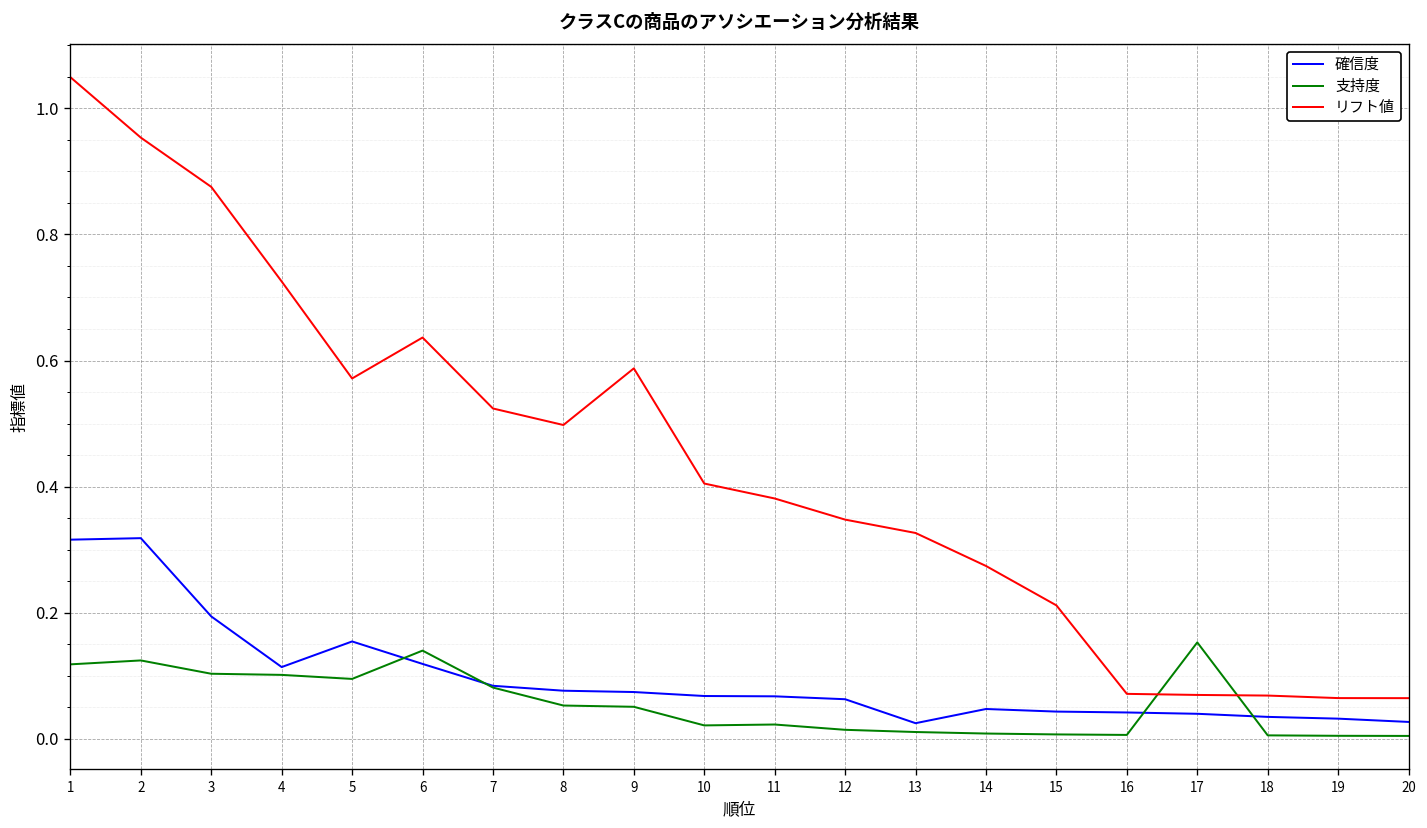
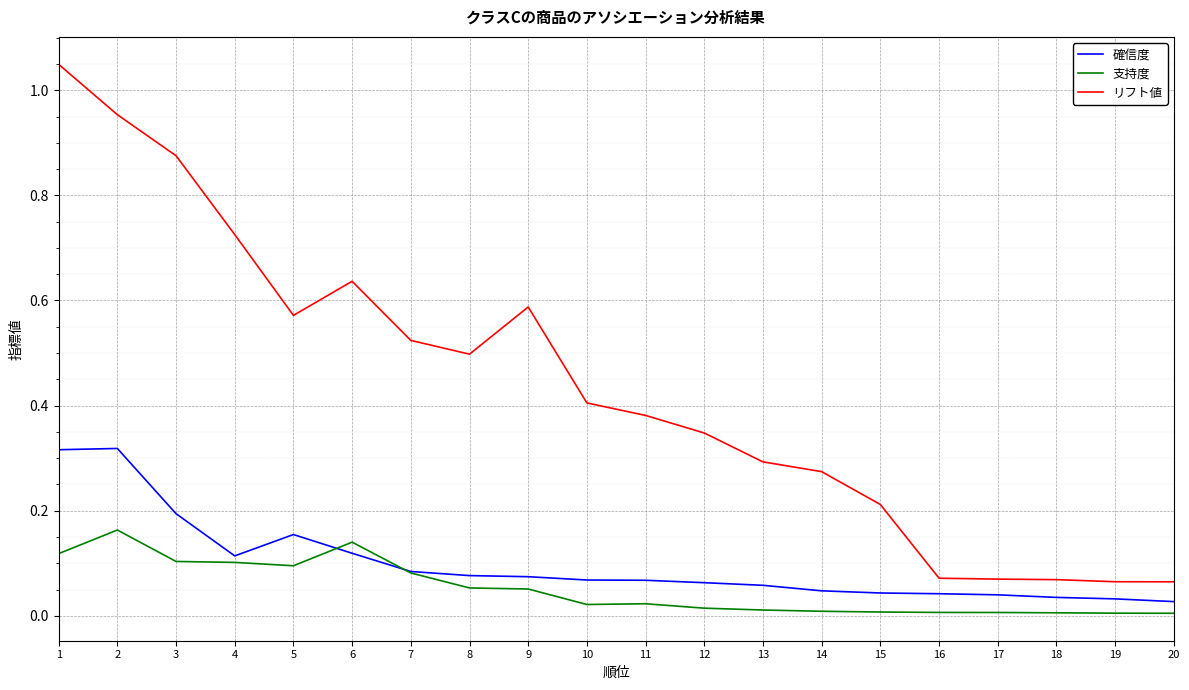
支持度, 2: 0.12 -> 0.16
確信度, 13: 0.03 -> 0.06
リフト値, 13: 0.33 -> 0.29
支持度, 17: 0.15 -> 0.01
